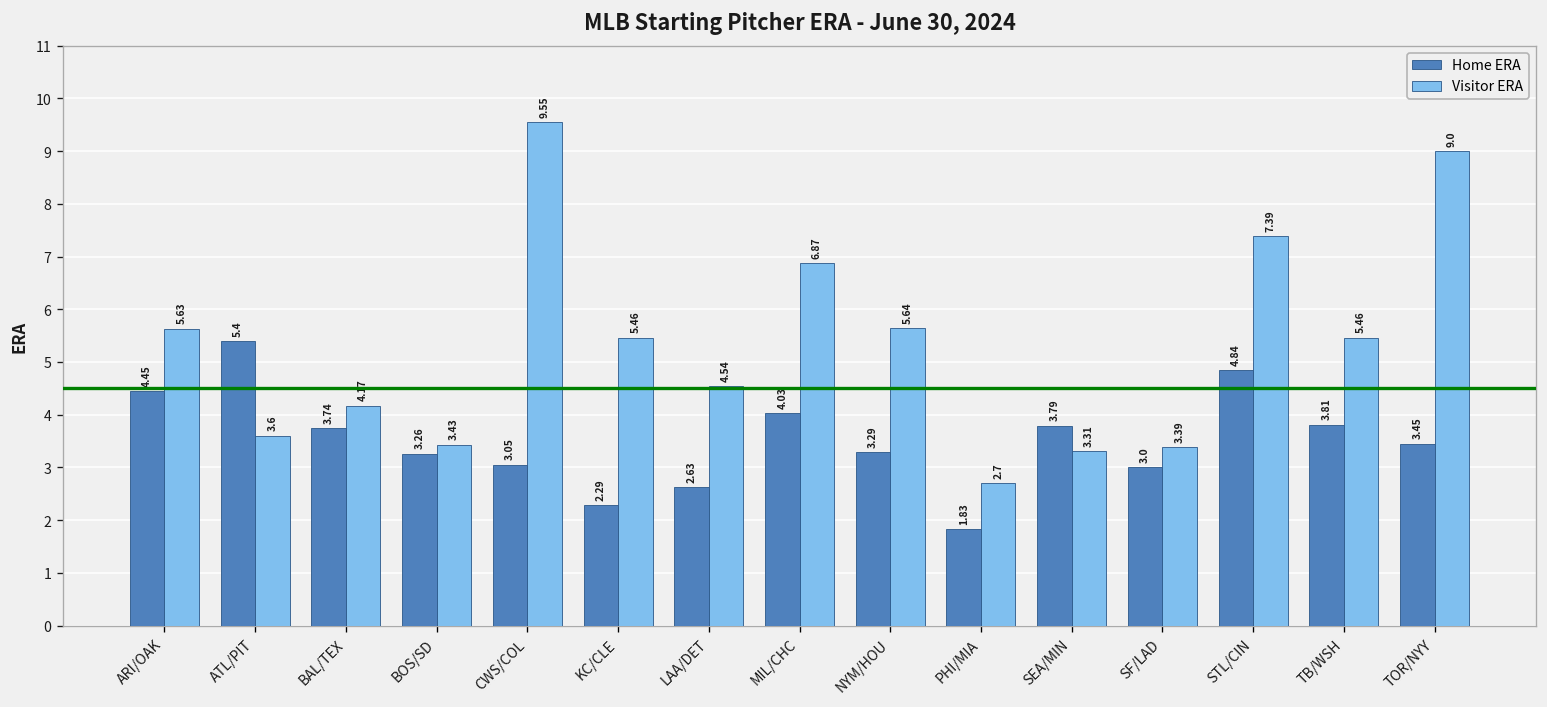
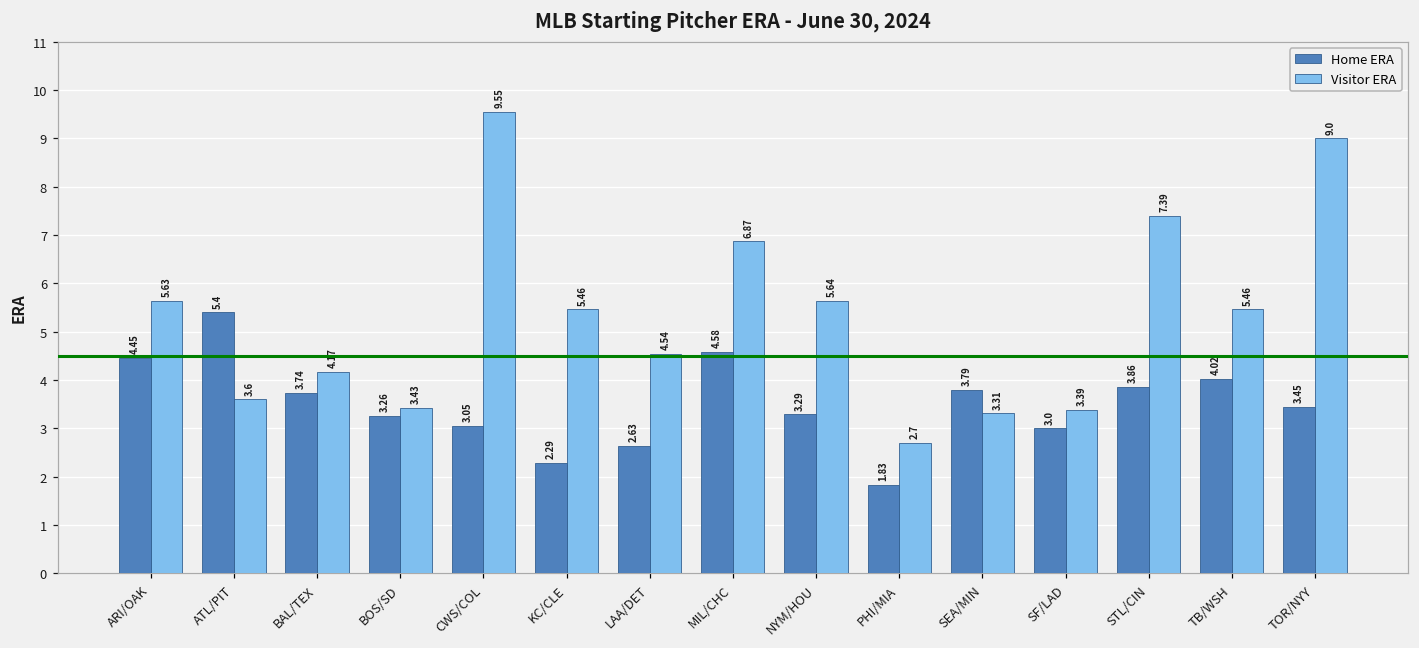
Home ERA, MIL/CHC: 4.03 -> 4.58
Home ERA, STL/CIN: 4.84 -> 3.86
Home ERA, TB/WSH: 3.81 -> 4.02
